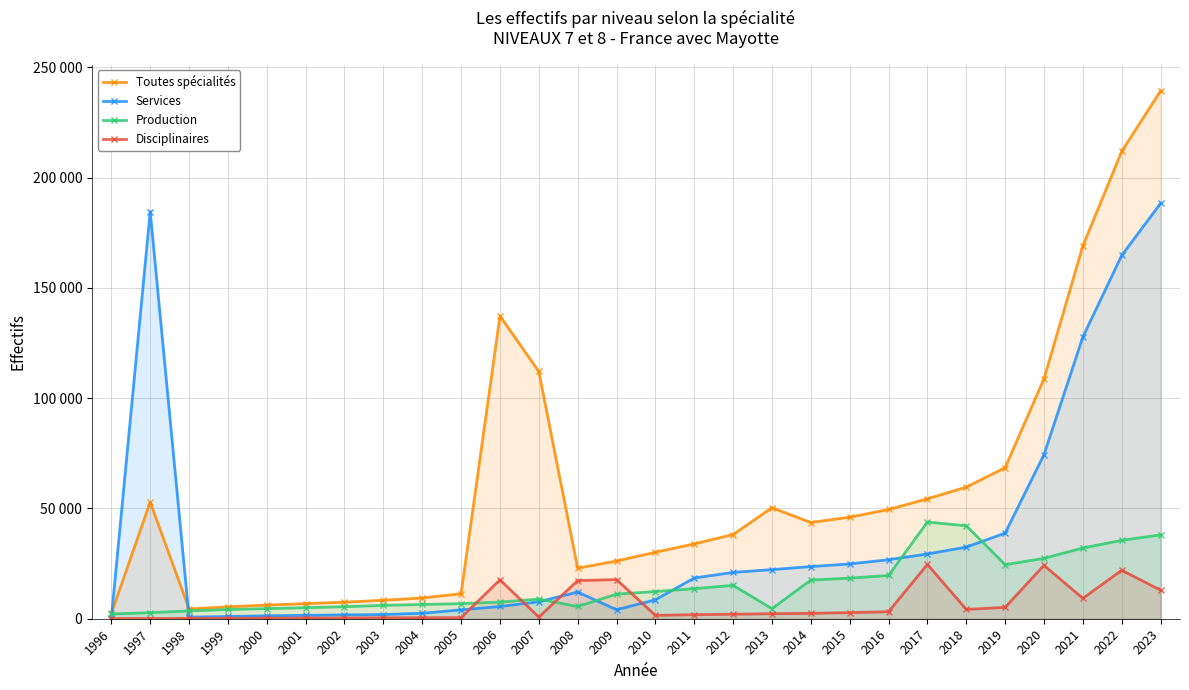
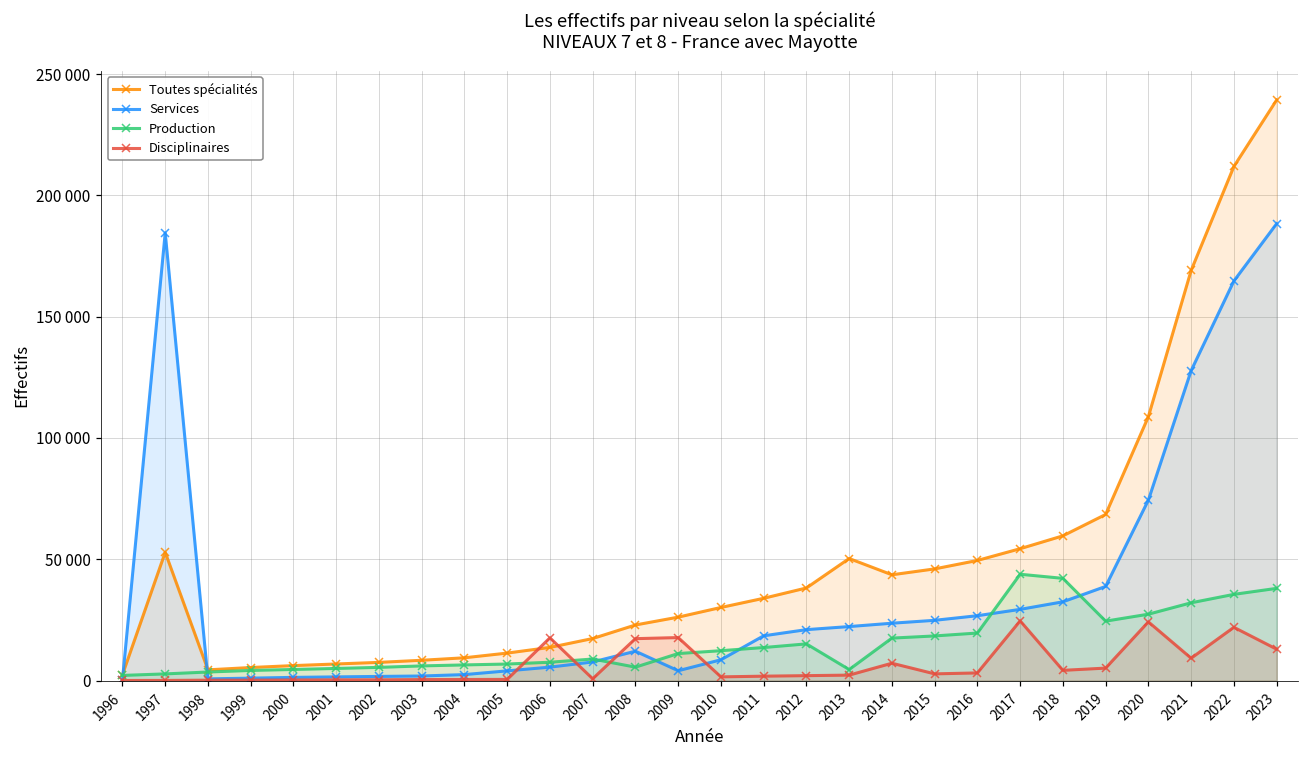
Toutes spécialités, 2006: 137000 -> 14000
Toutes spécialités, 2007: 112000 -> 17000
Disciplinaires, 2014: 2000 -> 7000
